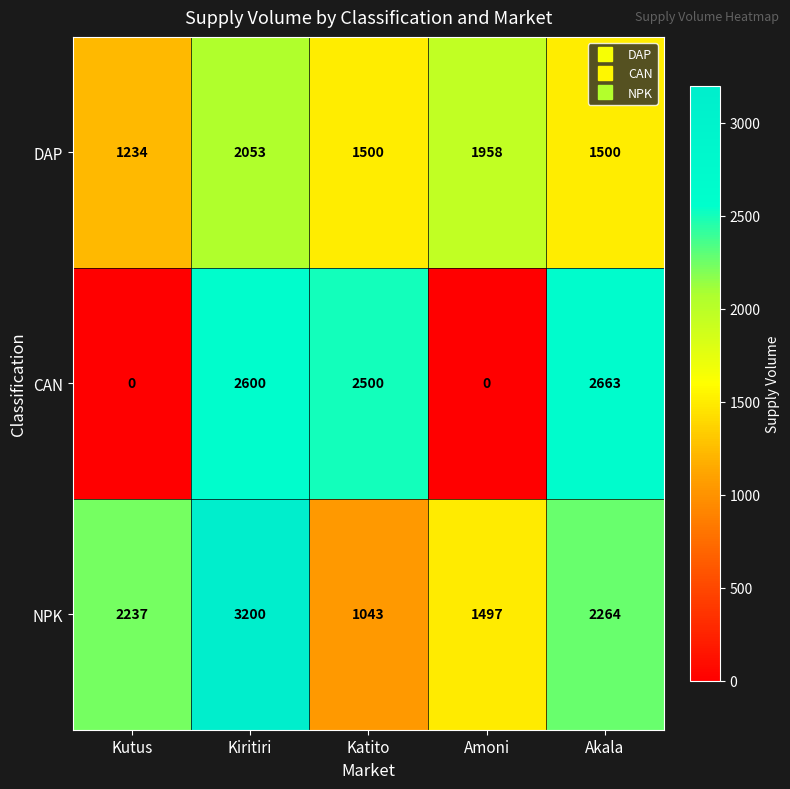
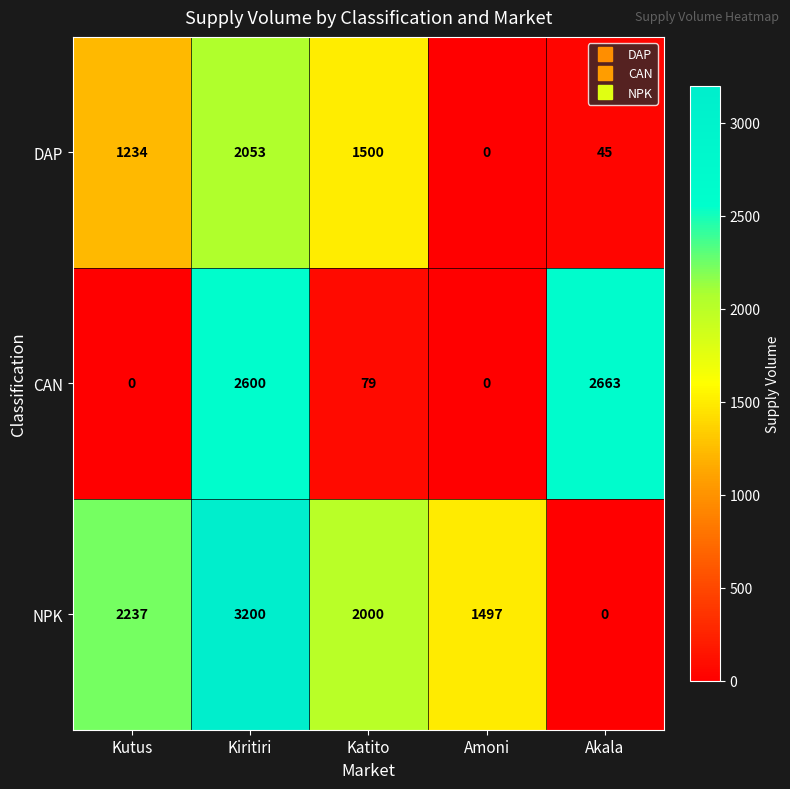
DAP, Amoni: 1958 -> 0
DAP, Akala: 1500 -> 45
CAN, Katito: 2500 -> 79
NPK, Katito: 1043 -> 2000
NPK, Akala: 2264 -> 0
